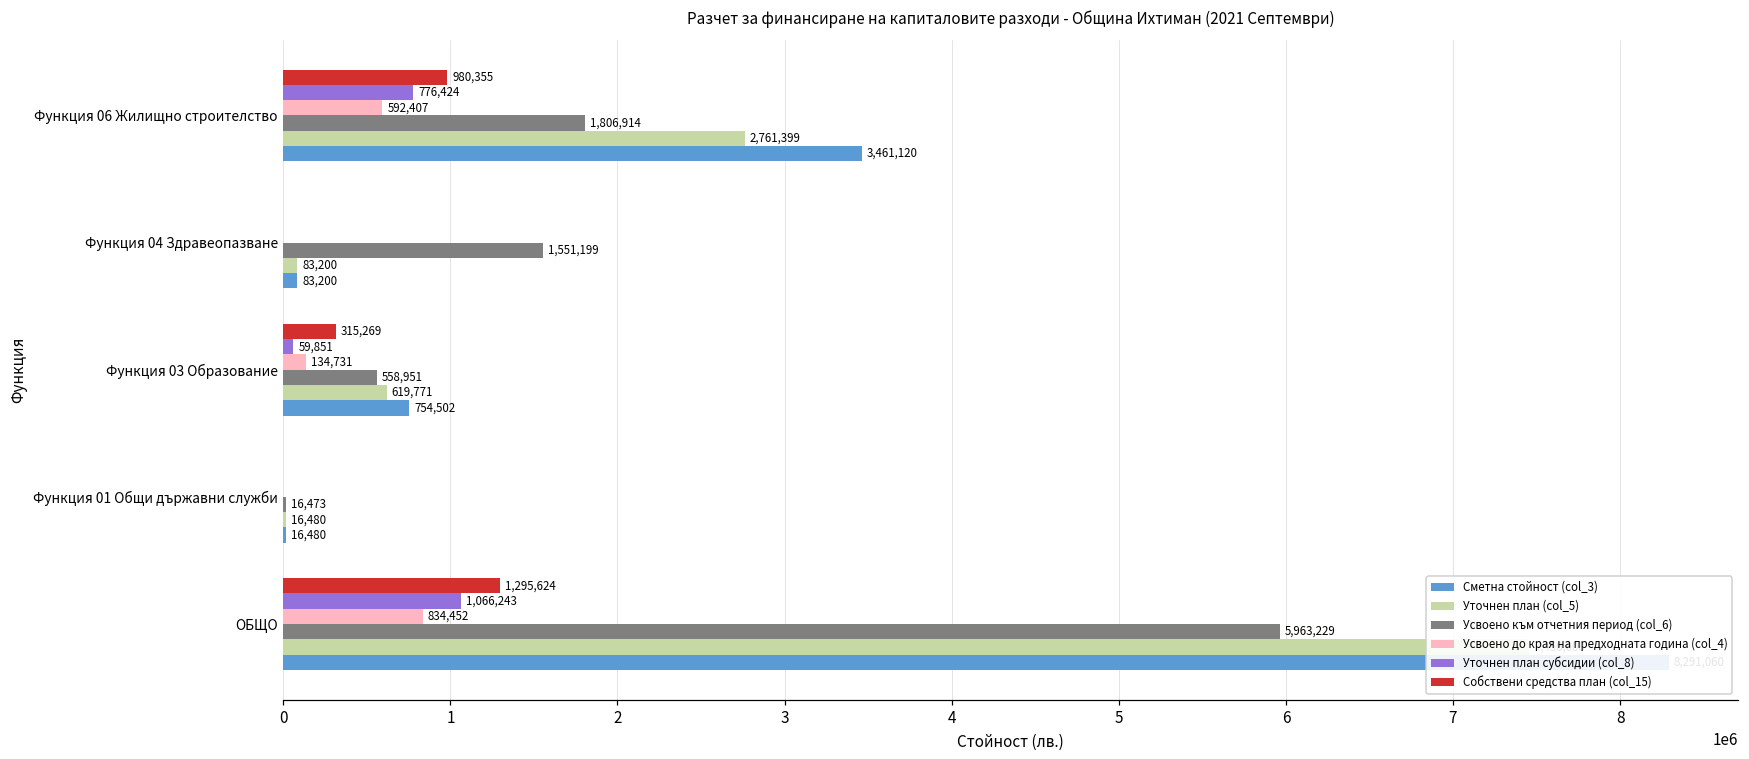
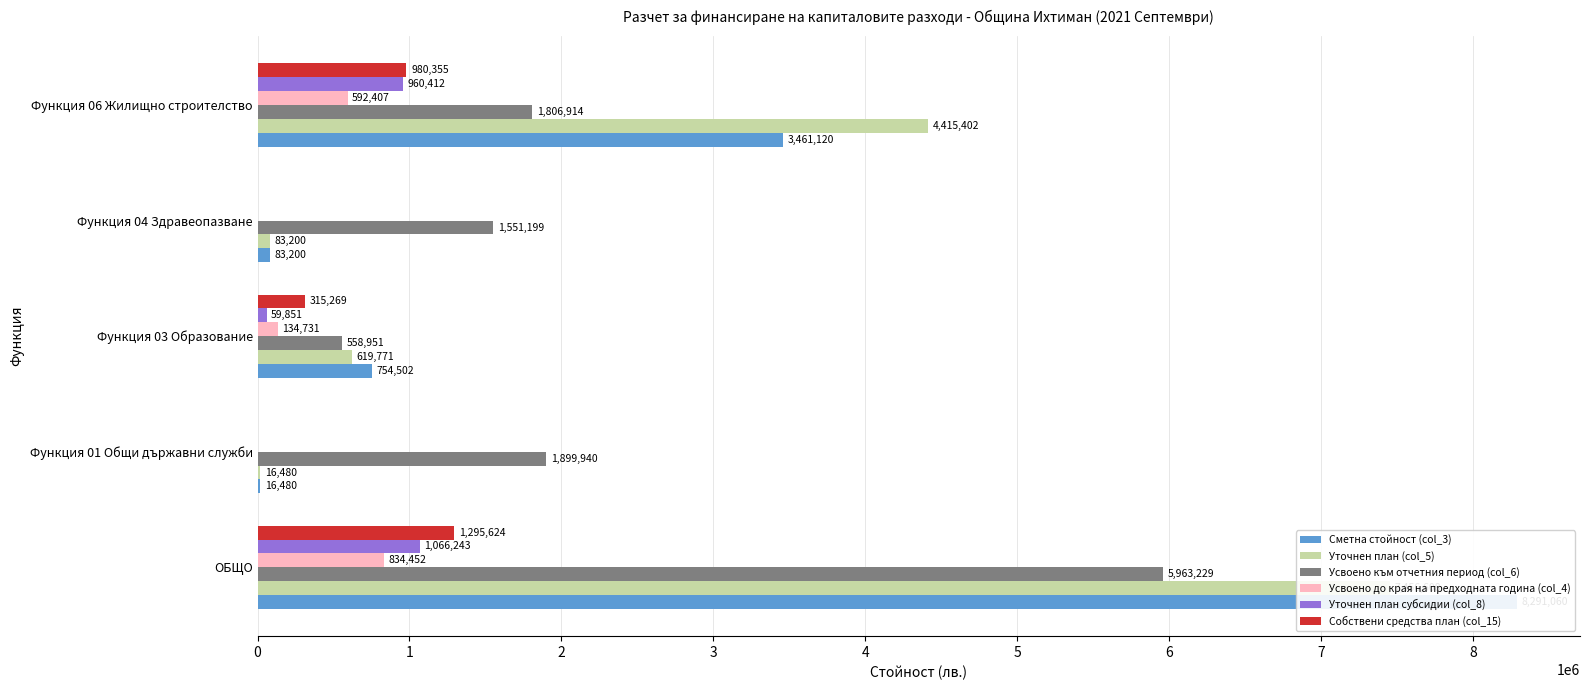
Уточнен план субсидии (col_8), Функция 06 Жилищно строителство: 776,424 -> 960,412
Уточнен план (col_5), Функция 06 Жилищно строителство: 2,761,399 -> 4,415,402
Усвоено към отчетния период (col_6), Функция 01 Общи държавни служби: 16,473 -> 1,899,940
